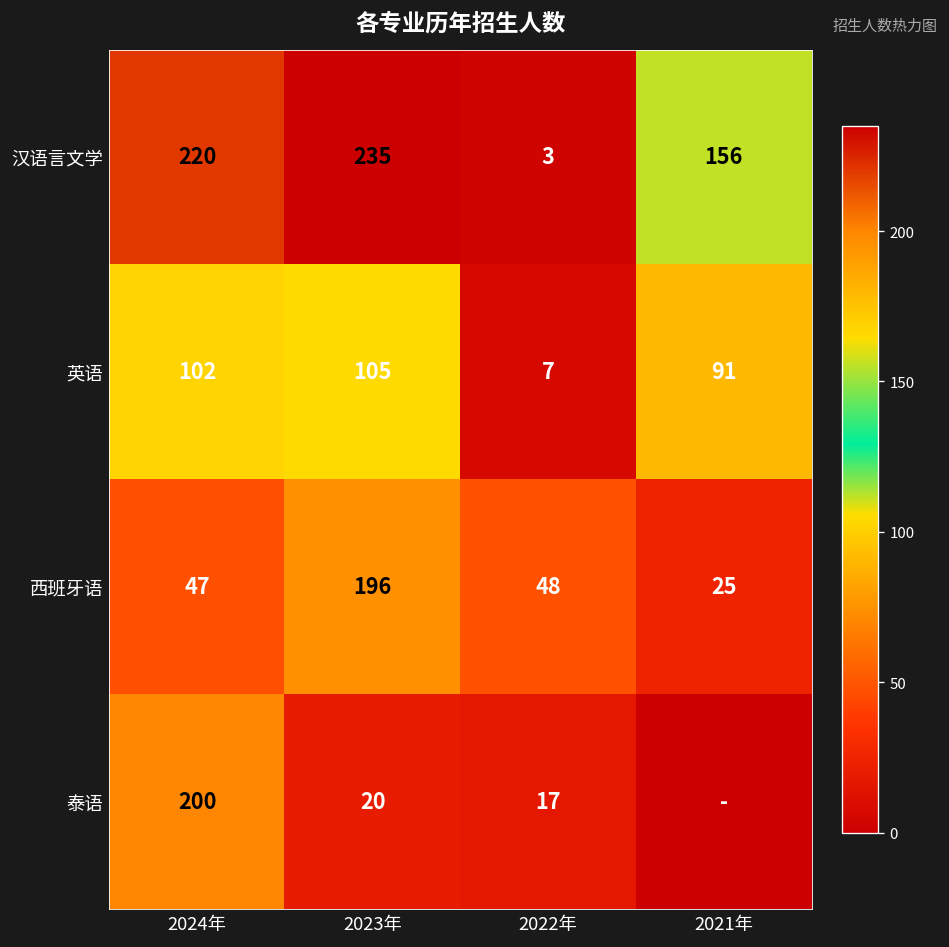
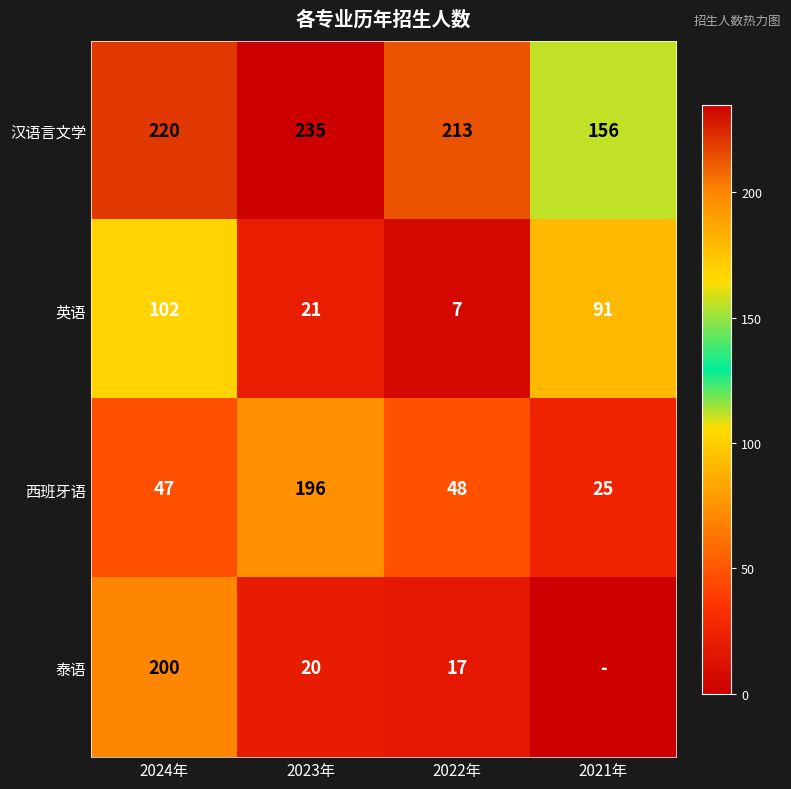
汉语言文学, 2022年: 3 -> 213
英语, 2023年: 105 -> 21
